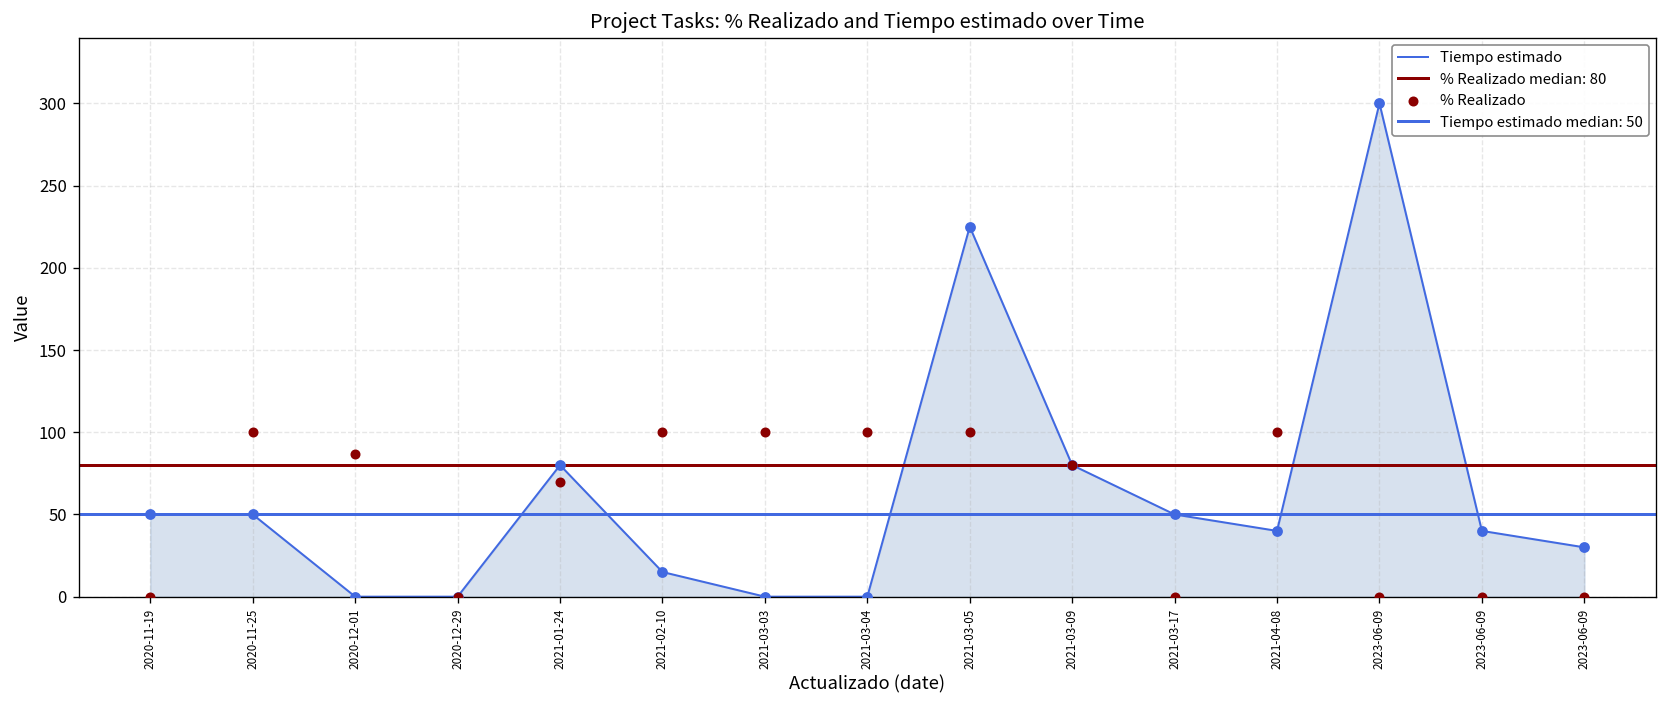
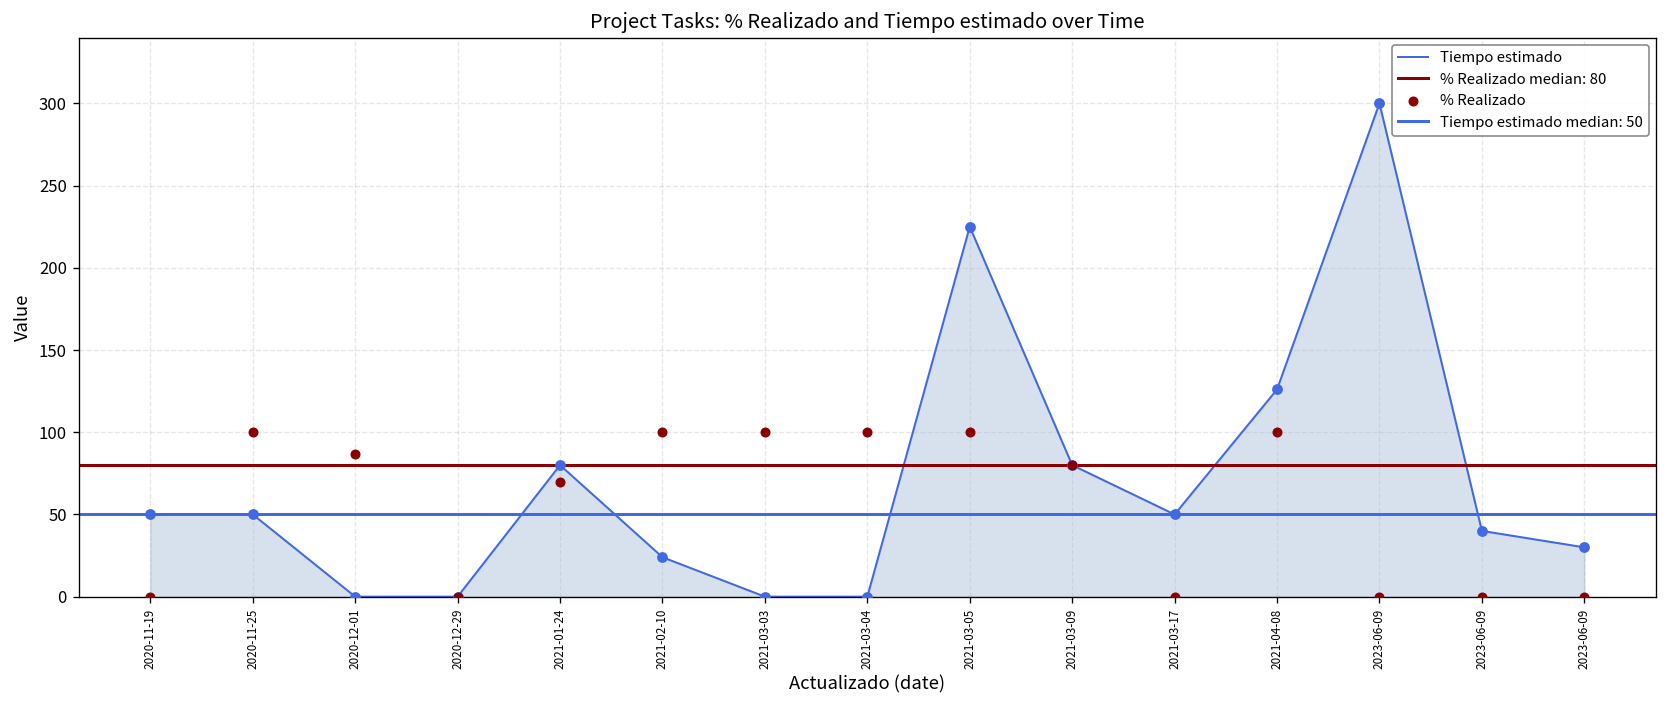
Tiempo estimado, 2021-02-10: 15 -> 24
Tiempo estimado, 2021-04-08: 40 -> 126
